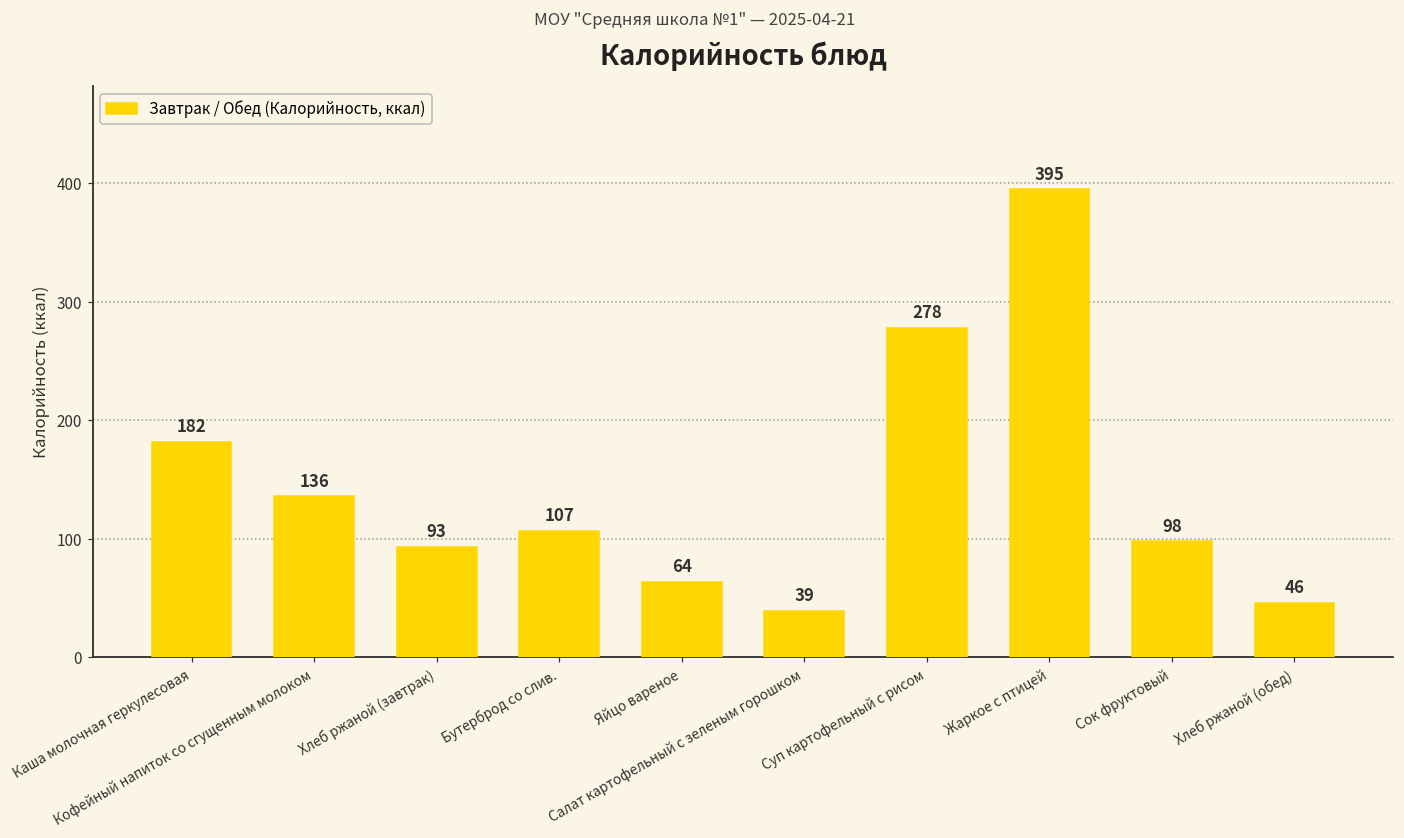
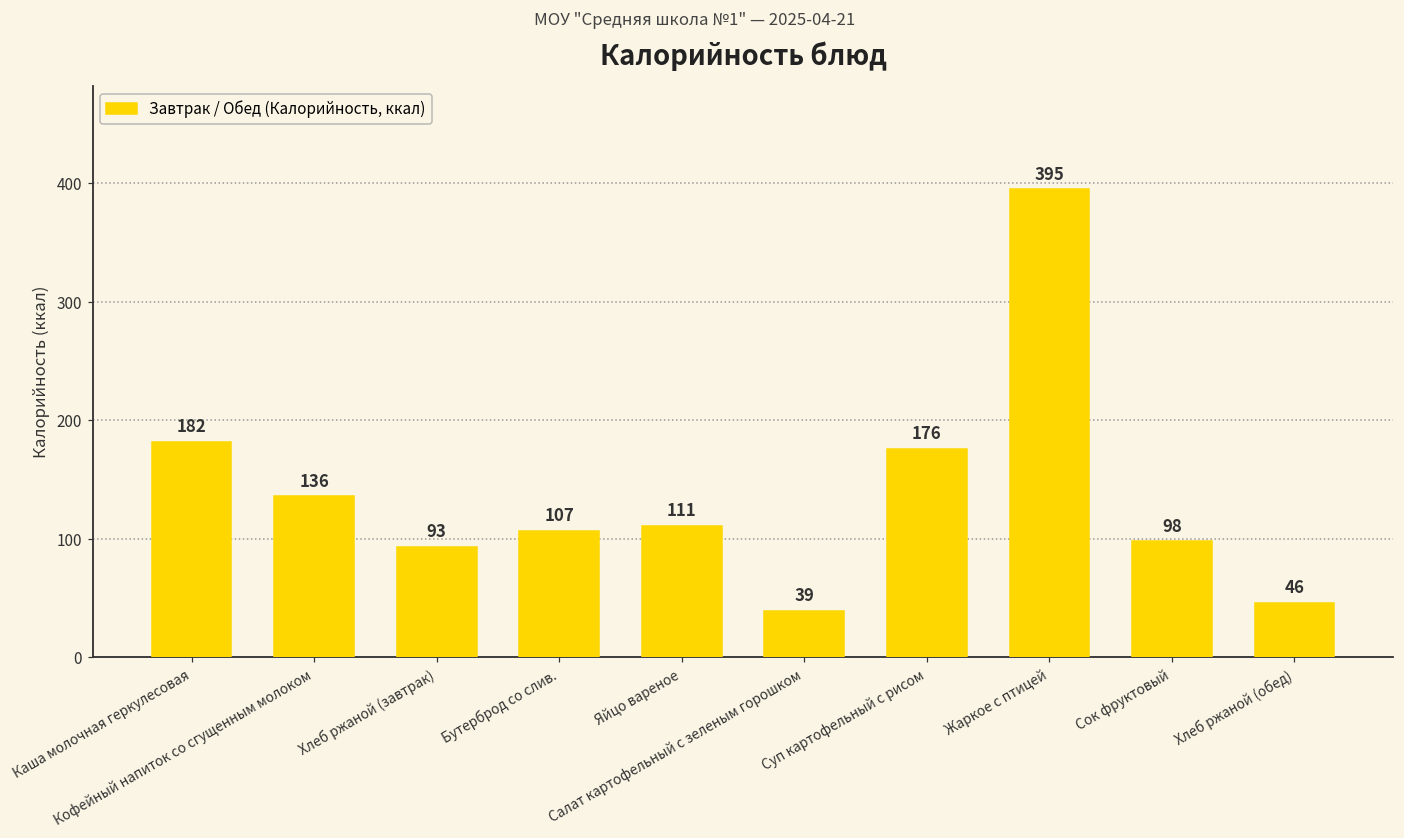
Яйцо вареное: 64 -> 111
Суп картофельный с рисом: 278 -> 176
